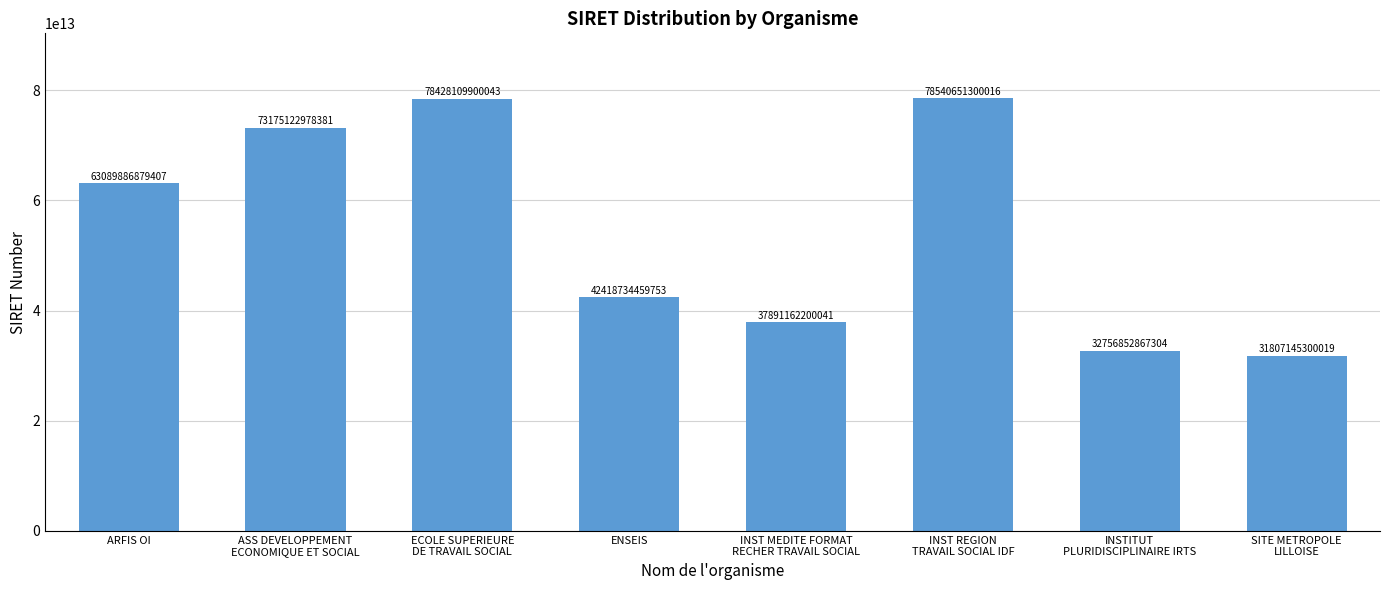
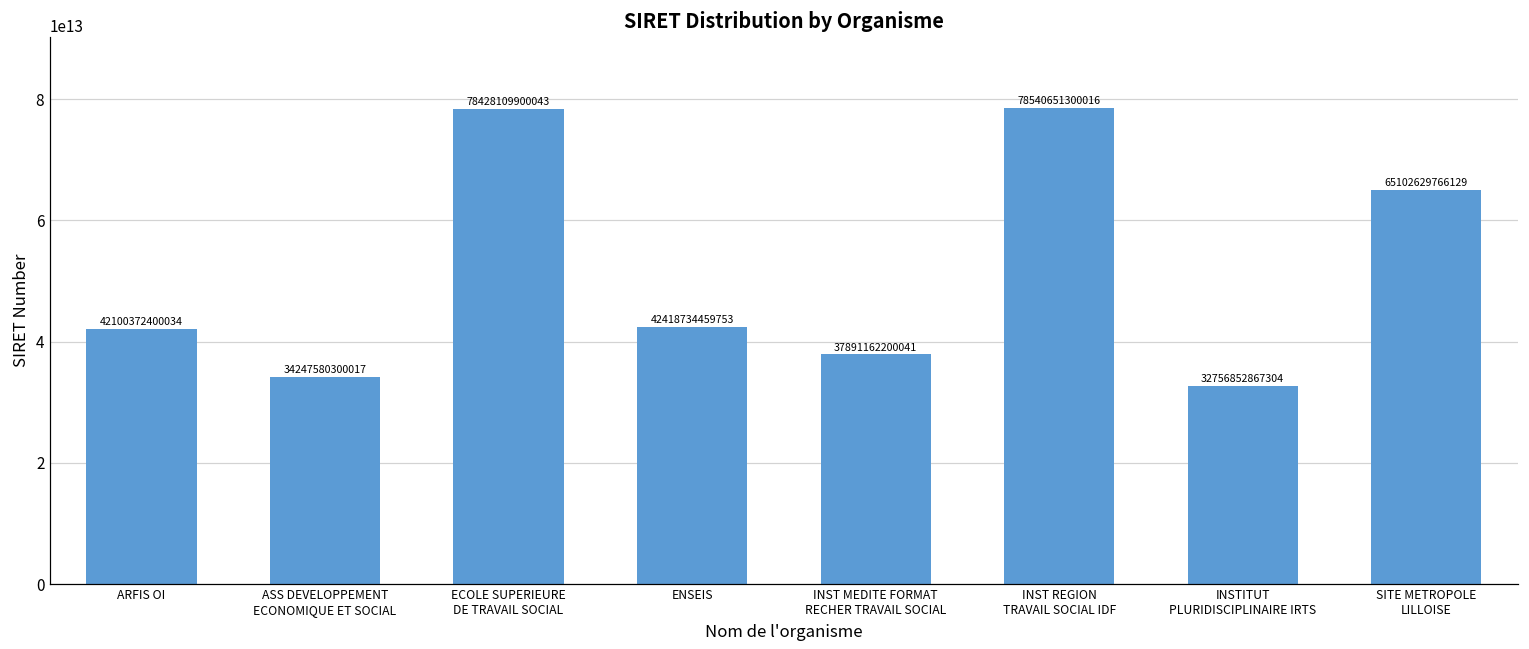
ARFIS OI: 63089886879407 -> 42100372400034
ASS DEVELOPPEMENT ECONOMIQUE ET SOCIAL: 73175122978381 -> 34247580300017
SITE METROPOLE LILLOISE: 31807145300019 -> 65102629766129
